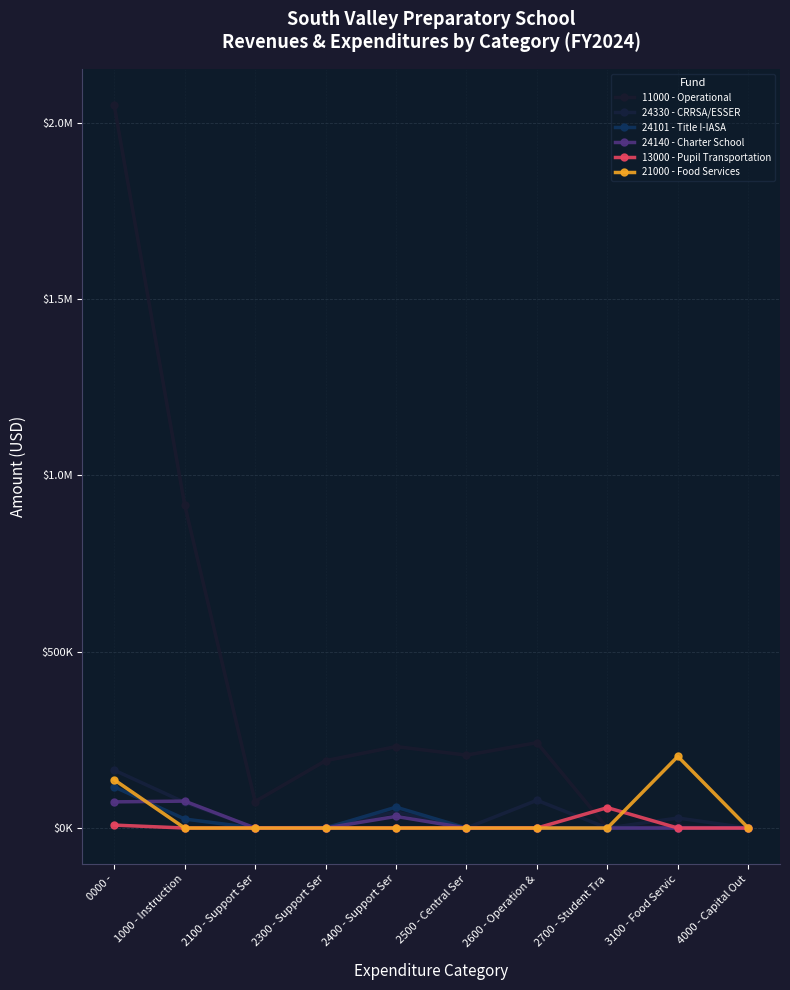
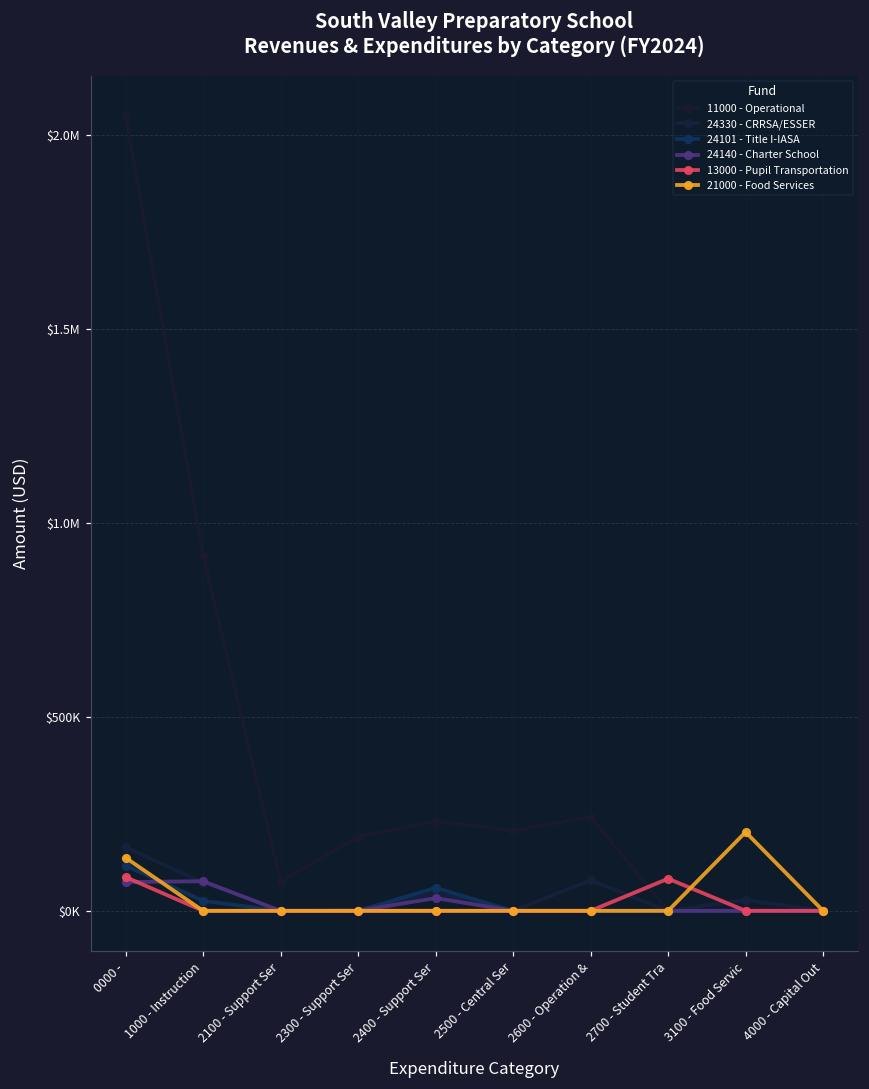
13000 - Pupil Transportation, 0000 -: $10000 -> $90000
13000 - Pupil Transportation, 2700 - Student Tra: $60000 -> $80000
